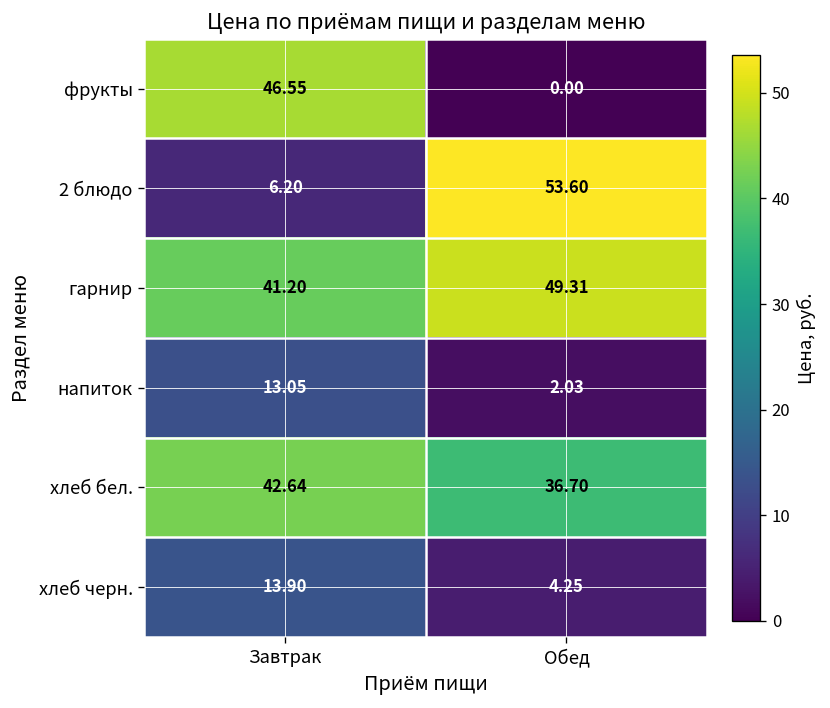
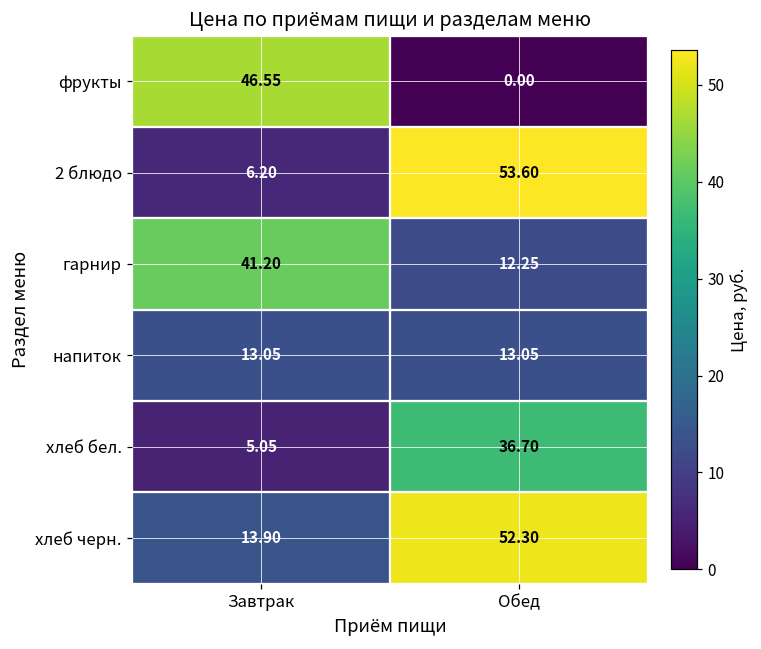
гарнир, Обед: 49.31 -> 12.25
напиток, Обед: 2.03 -> 13.05
хлеб бел., Завтрак: 42.64 -> 5.05
хлеб черн., Обед: 4.25 -> 52.30
